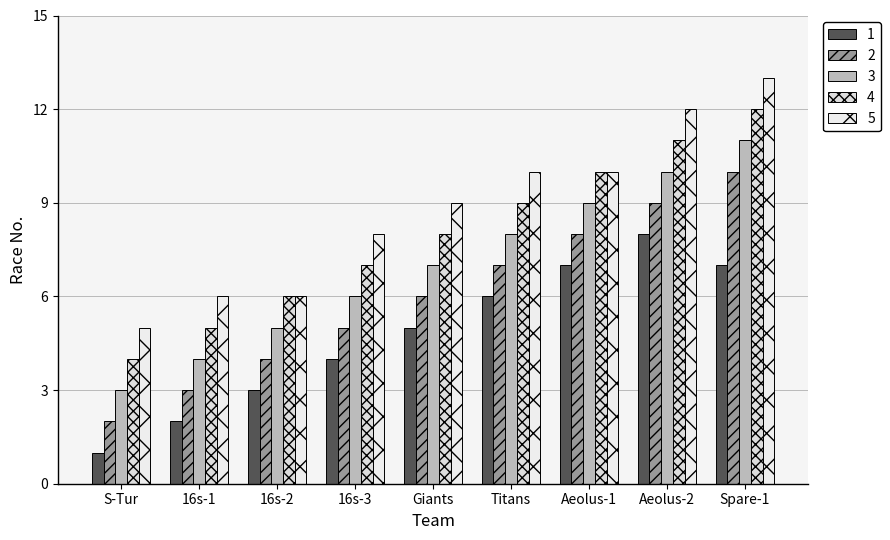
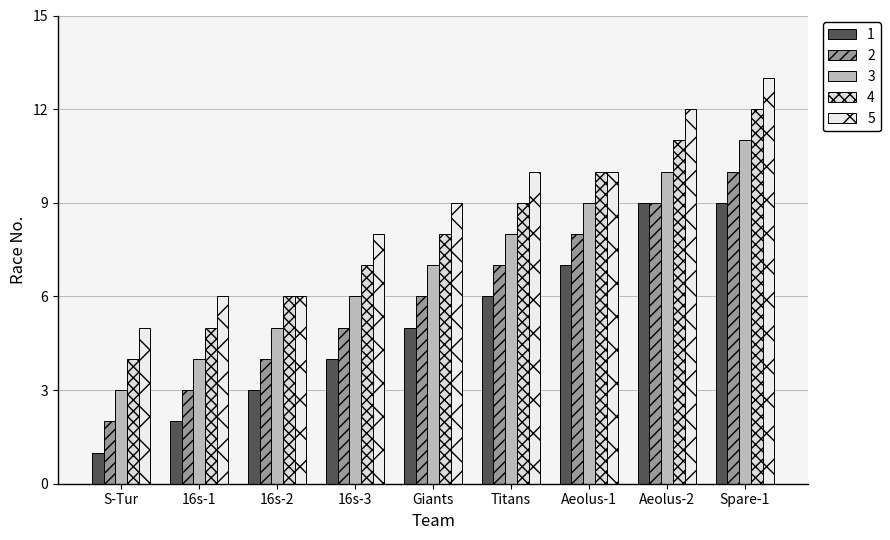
1, Aeolus-2: 8 -> 9
1, Spare-1: 7 -> 9
